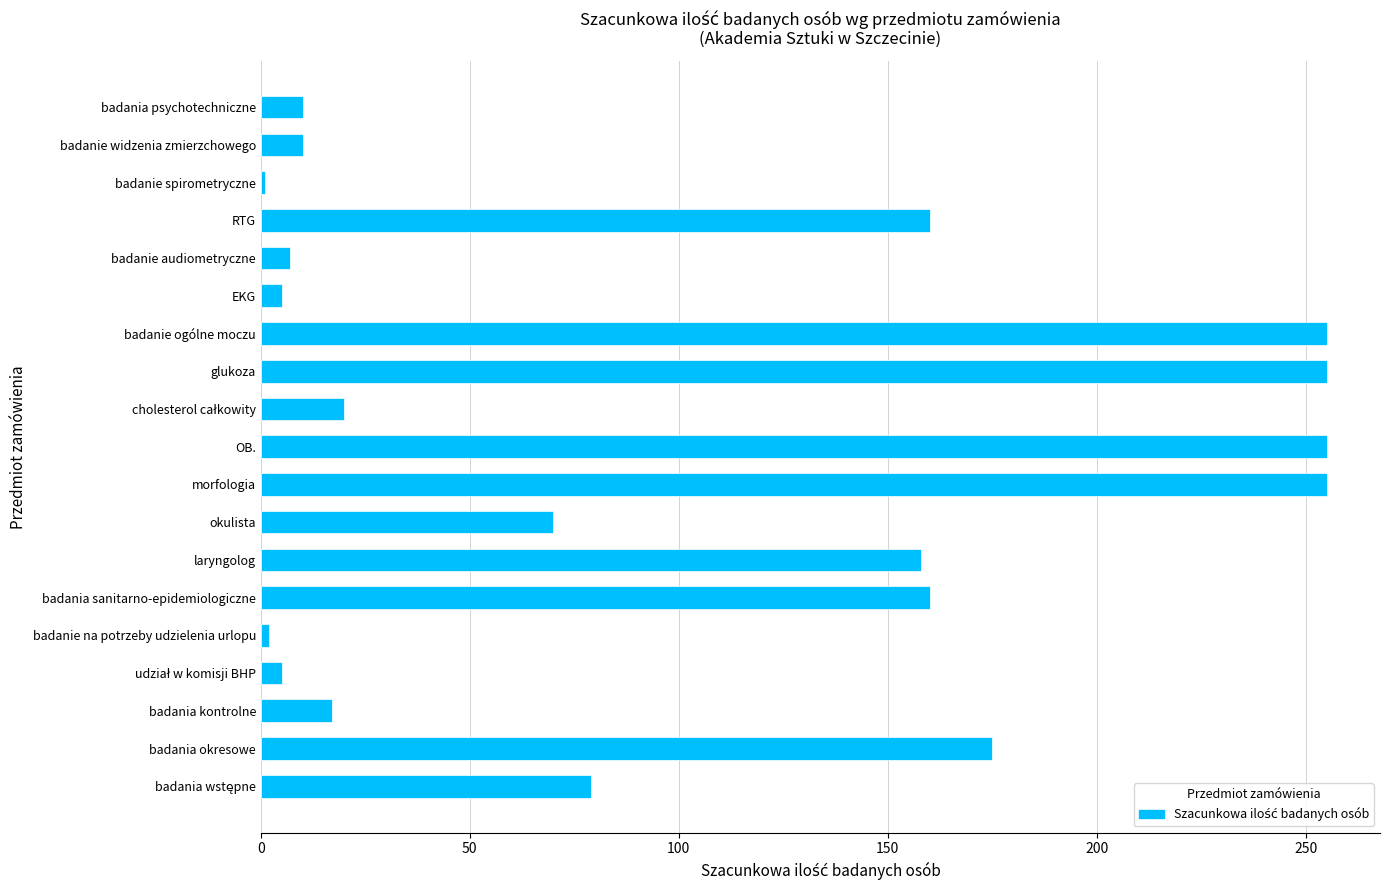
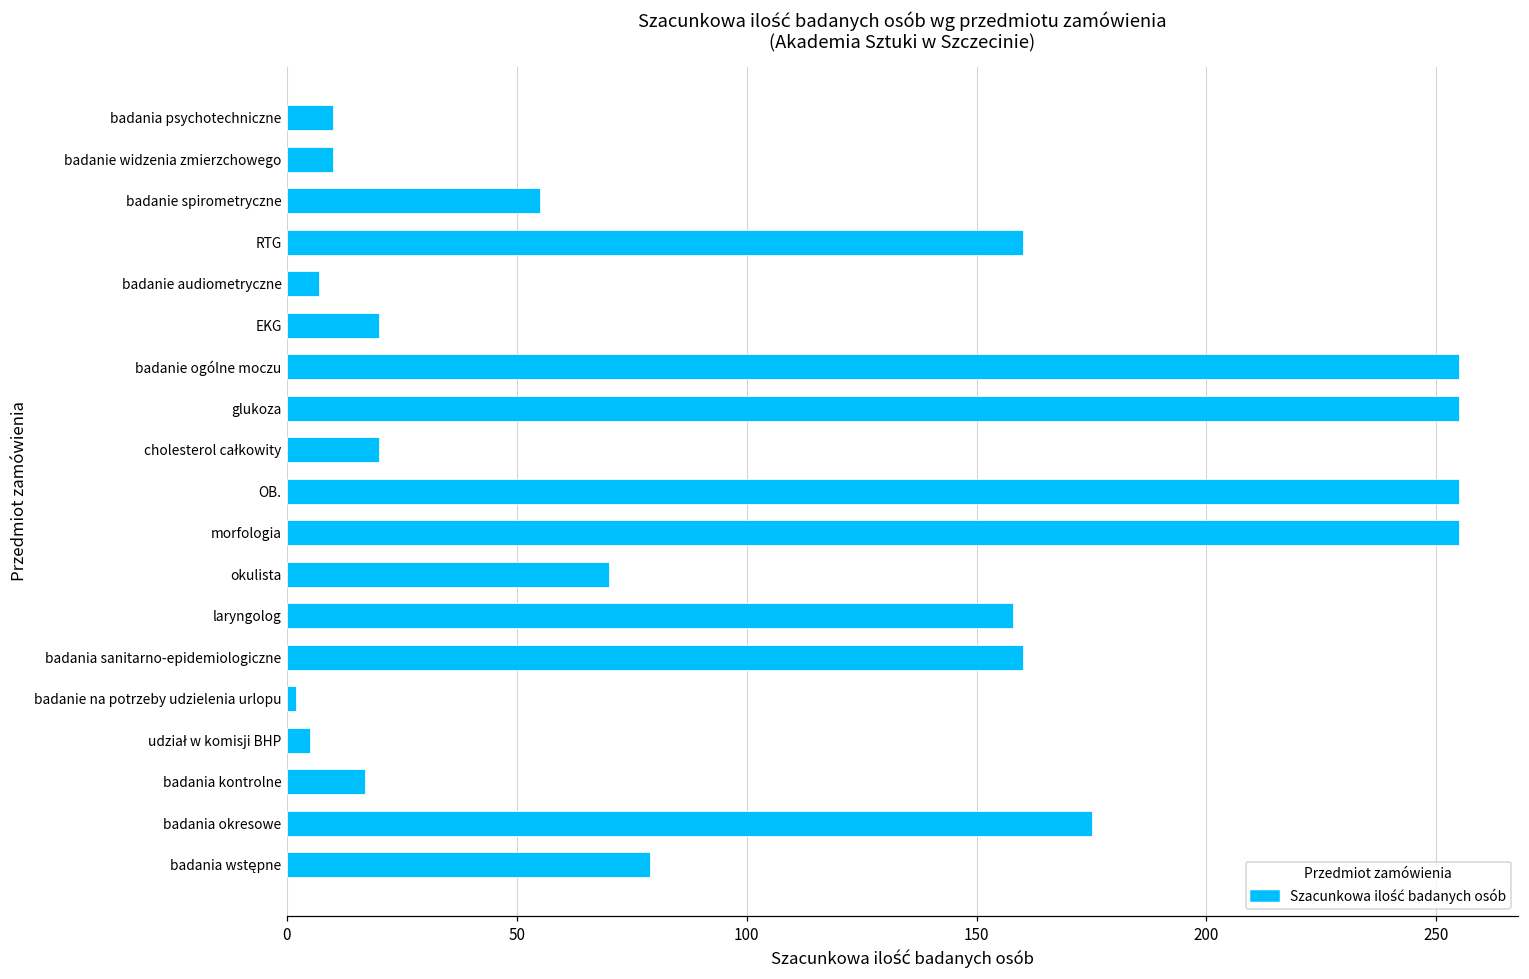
badanie spirometryczne: 1 -> 55
EKG: 5 -> 20
